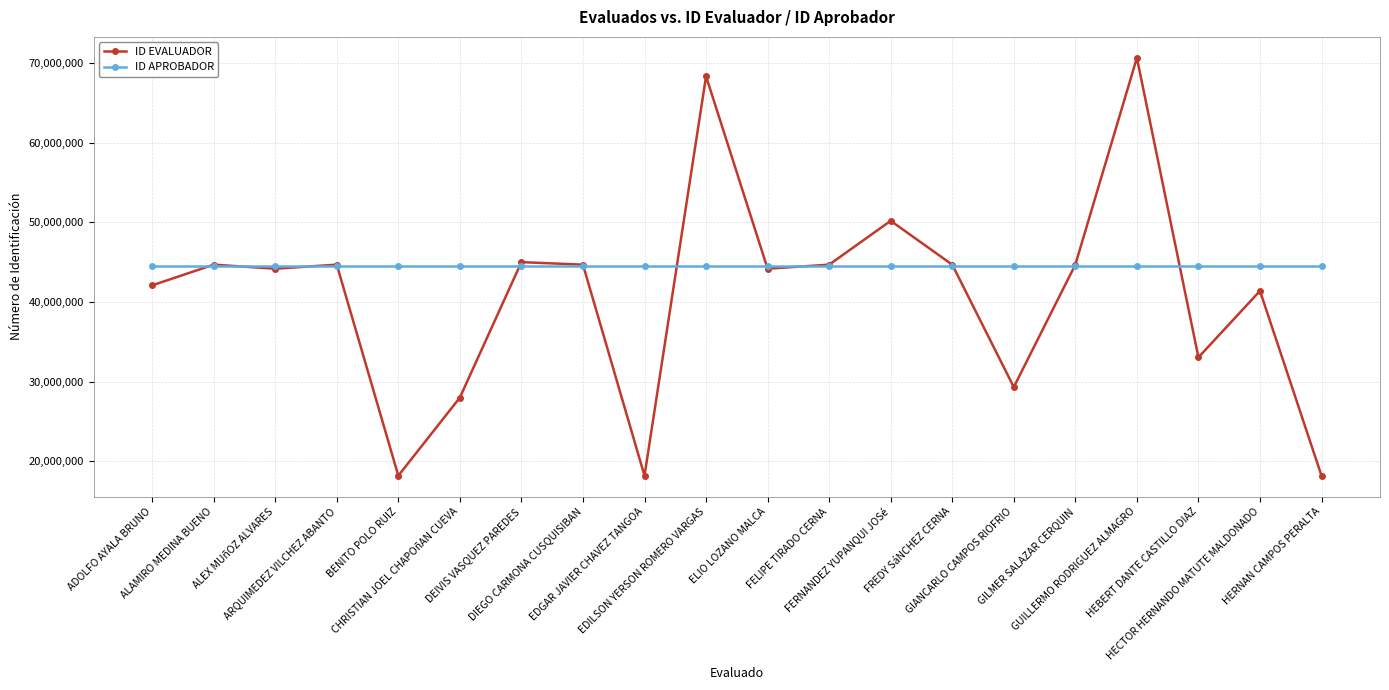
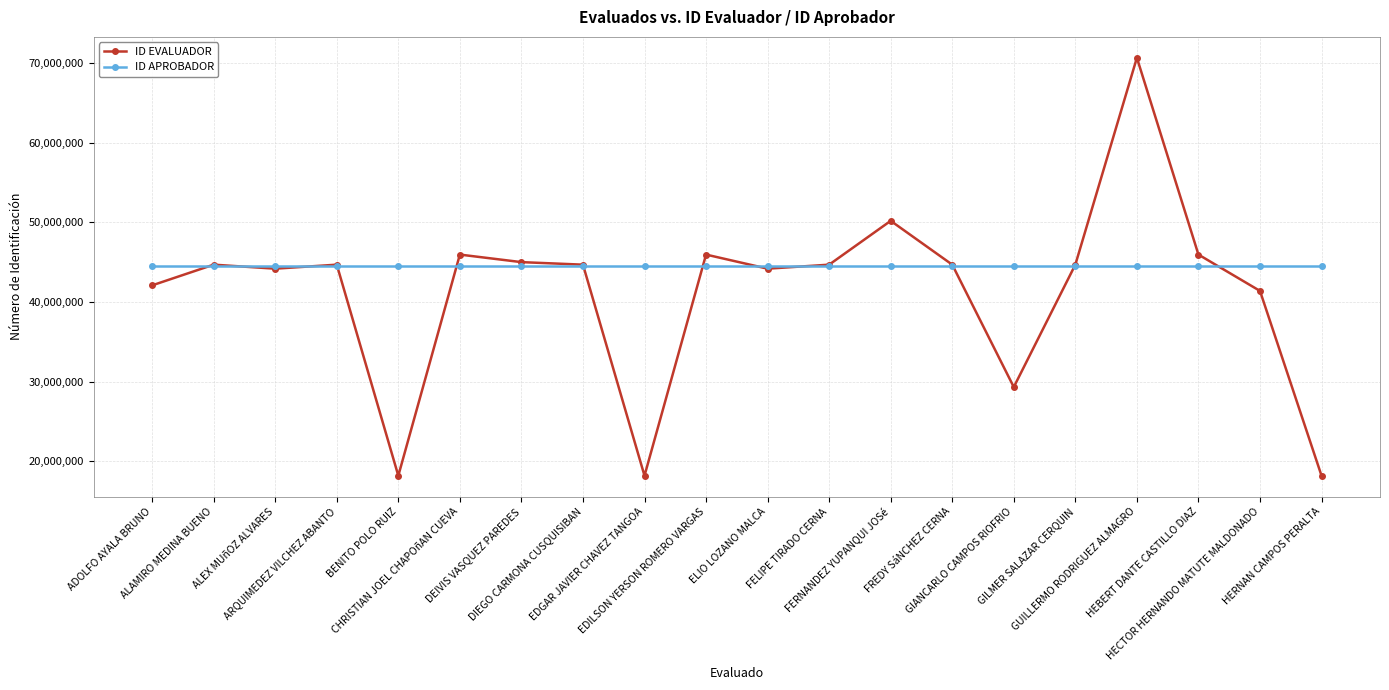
ID EVALUADOR, CHRISTIAN JOEL CHAPOñAN CUEVA: 28,000,000 -> 46,000,000
ID EVALUADOR, EDILSON YERSON ROMERO VARGAS: 68,000,000 -> 46,000,000
ID EVALUADOR, HEBERT DANTE CASTILLO DIAZ: 33,000,000 -> 46,000,000
